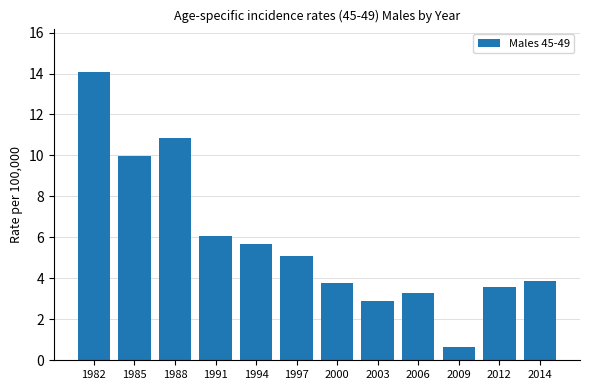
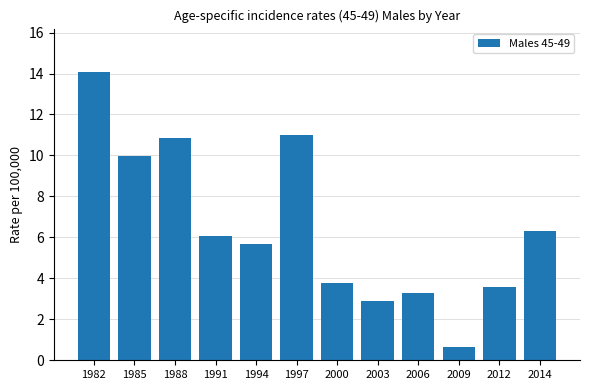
1997: 5.1 -> 11.0
2014: 3.9 -> 6.3
